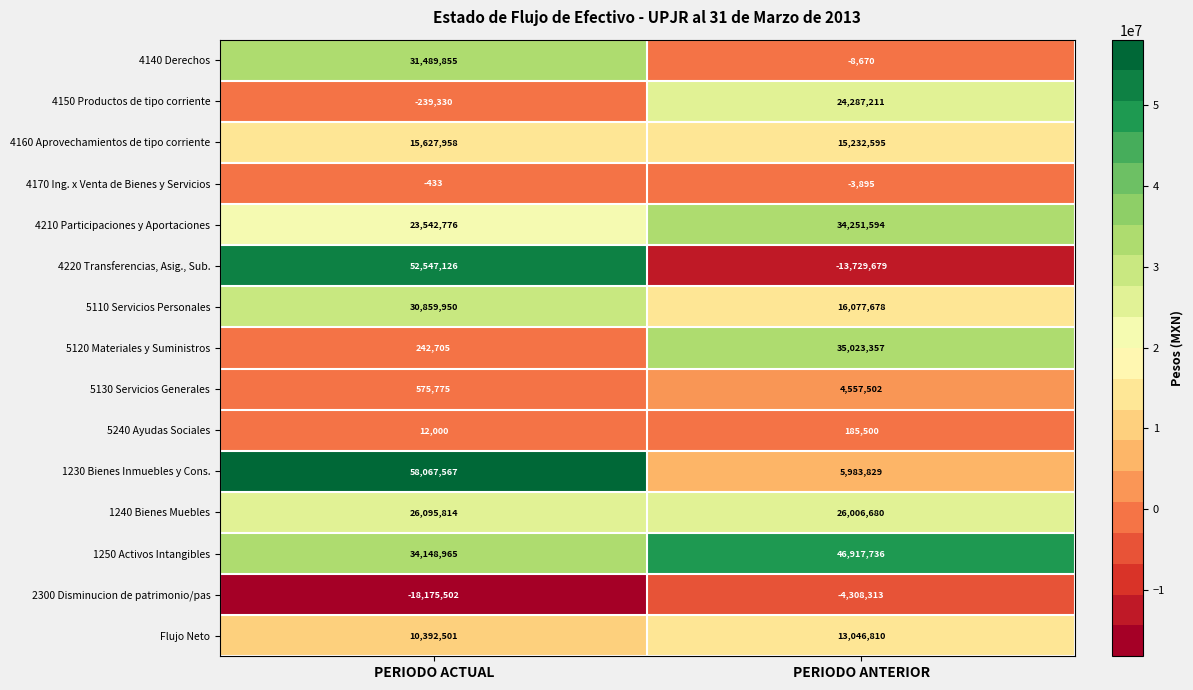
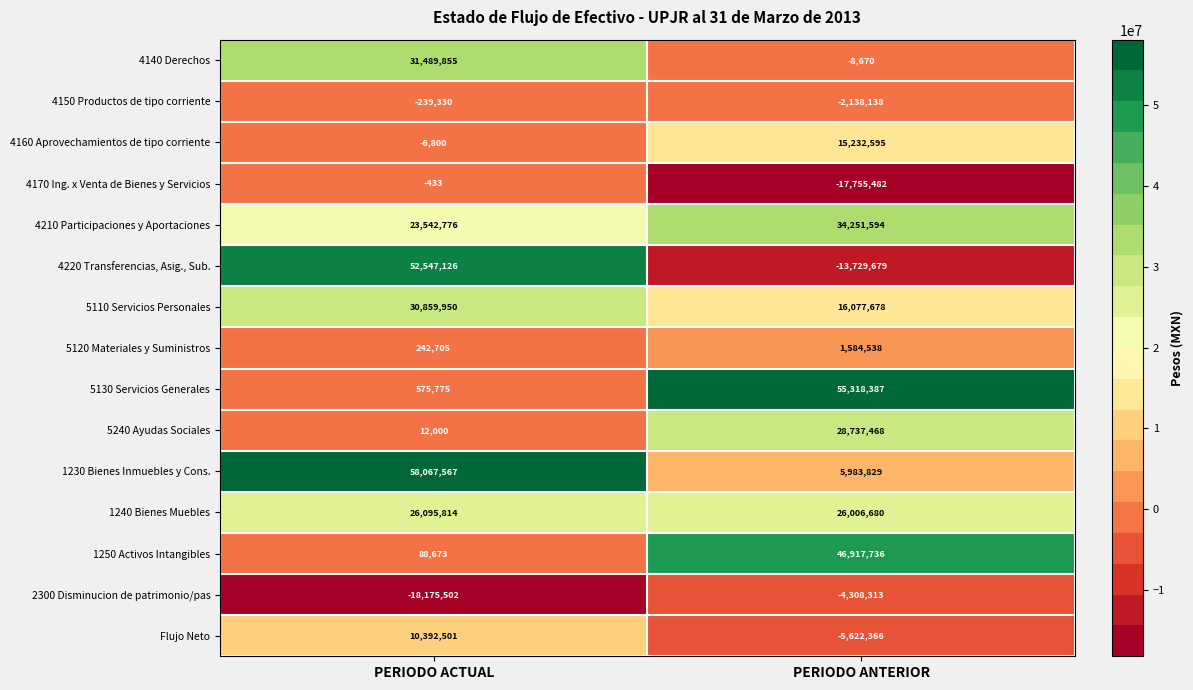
4150 Productos de tipo corriente, PERIODO ANTERIOR: 24,287,211 -> -2,138,138
4160 Aprovechamientos de tipo corriente, PERIODO ACTUAL: 15,627,958 -> -6,800
4170 Ing. x Venta de Bienes y Servicios, PERIODO ANTERIOR: -3,895 -> -17,755,482
5120 Materiales y Suministros, PERIODO ANTERIOR: 35,023,357 -> 1,584,538
5130 Servicios Generales, PERIODO ANTERIOR: 4,557,502 -> 55,318,387
5240 Ayudas Sociales, PERIODO ANTERIOR: 185,500 -> 28,737,468
1250 Activos Intangibles, PERIODO ACTUAL: 34,148,965 -> 88,673
Flujo Neto, PERIODO ANTERIOR: 13,046,810 -> -5,622,366
